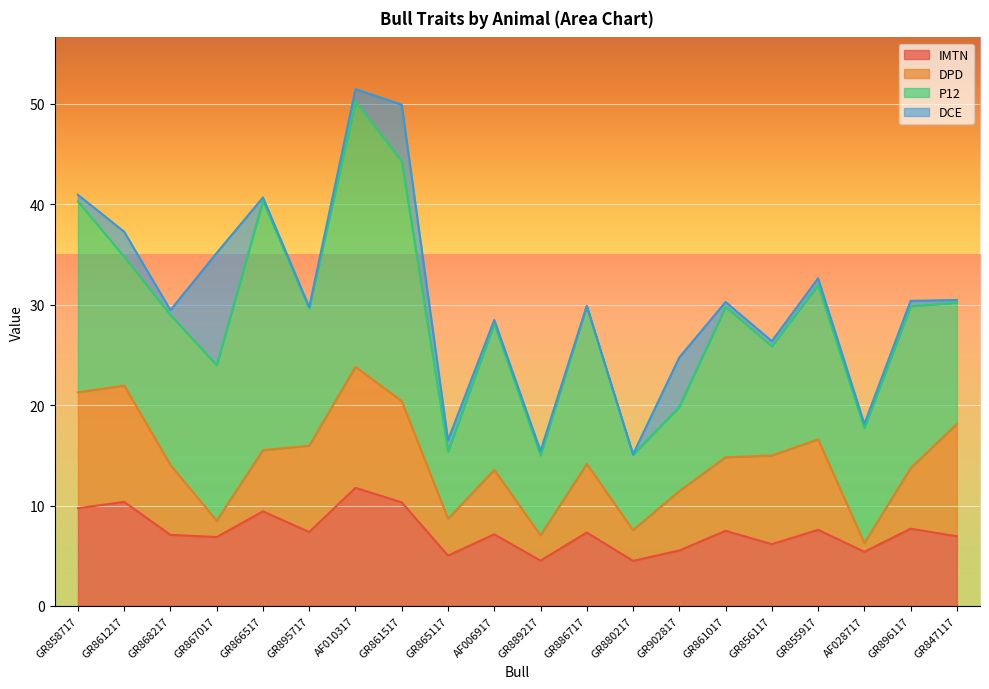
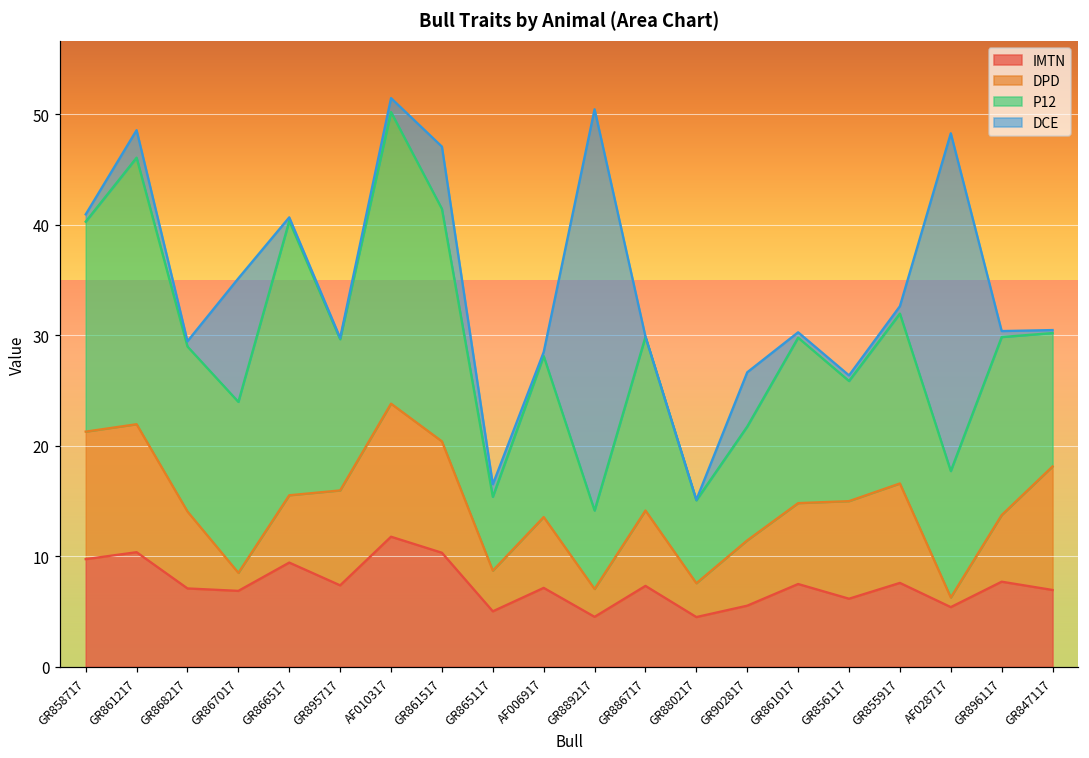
P12, GR861217: 12.8 -> 24.1
P12, GR861517: 23.9 -> 21.0
P12, GR889217: 8.0 -> 7.1
DCE, GR889217: 0.4 -> 36.3
P12, GR902817: 8.4 -> 10.3
DCE, AF028717: 0.4 -> 30.6
